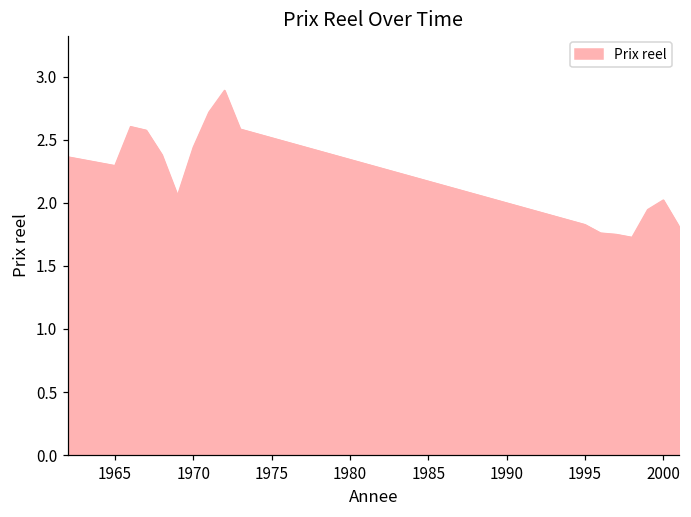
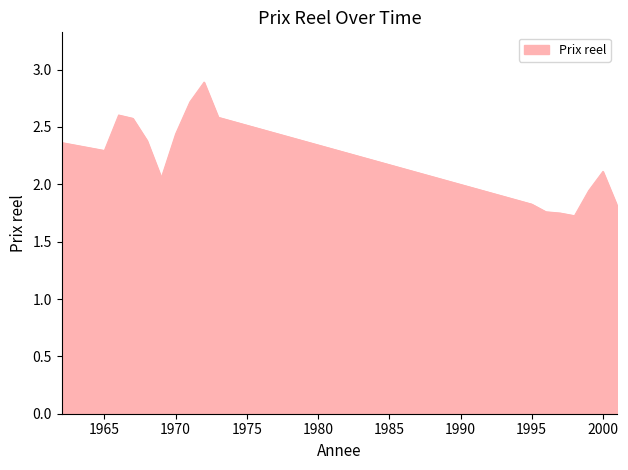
2000: 2.02 -> 2.11
